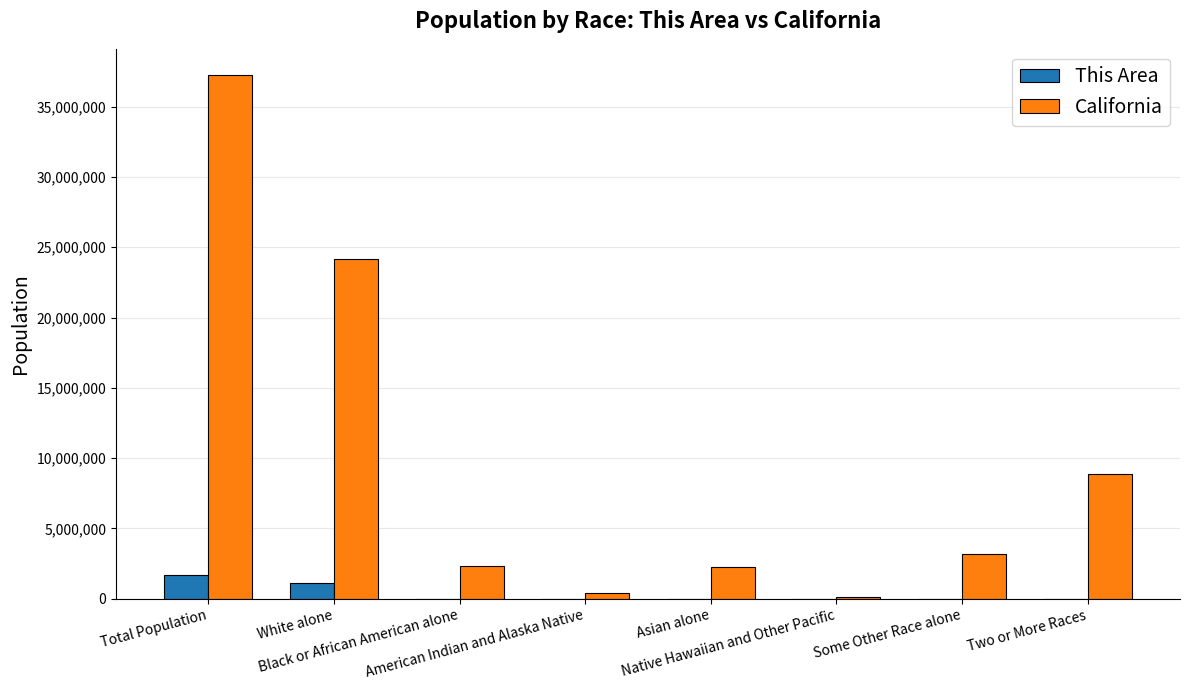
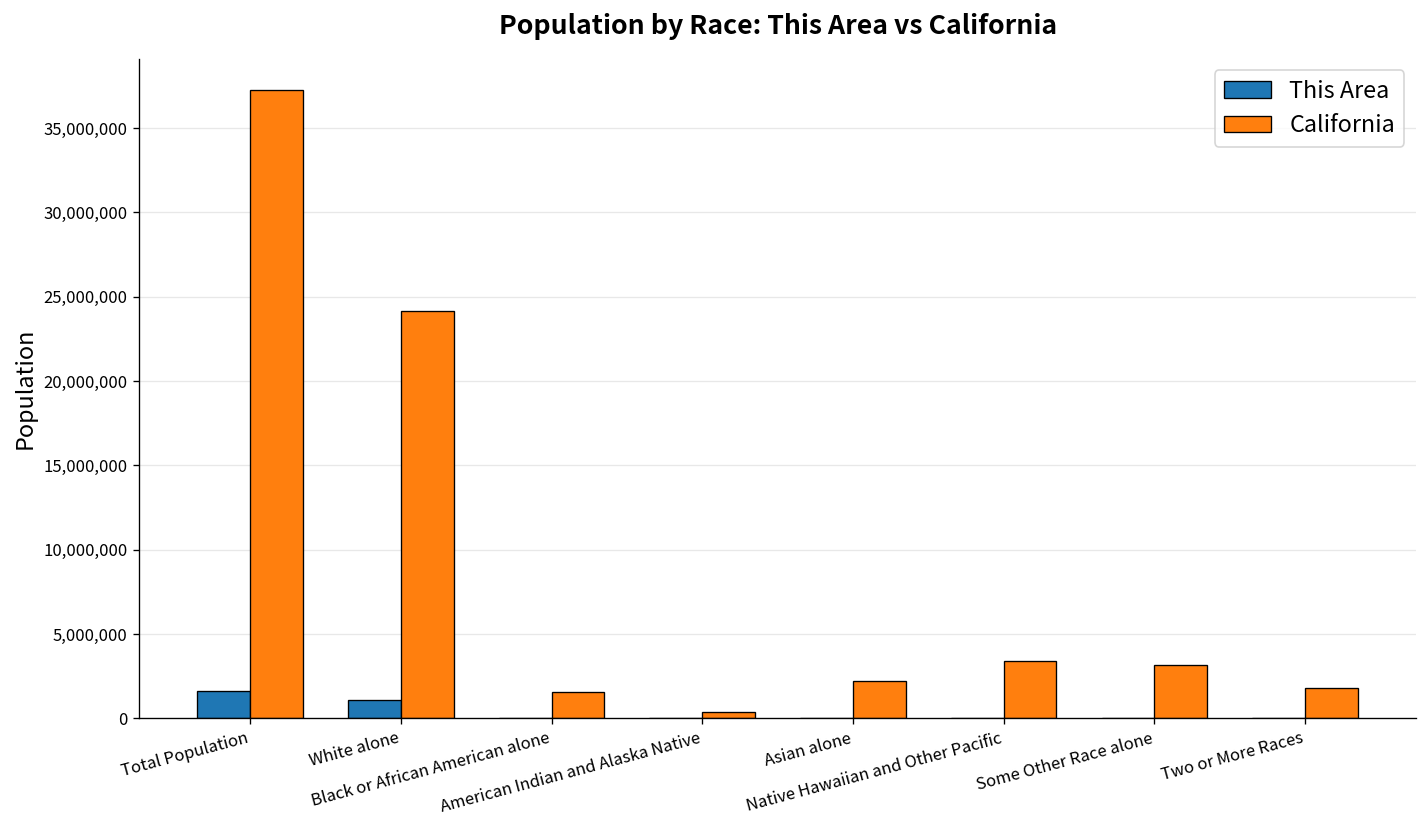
California, Black or African American alone: 2,300,000 -> 1,600,000
California, Native Hawaiian and Other Pacific: 100,000 -> 3,400,000
California, Two or More Races: 8,800,000 -> 1,800,000
